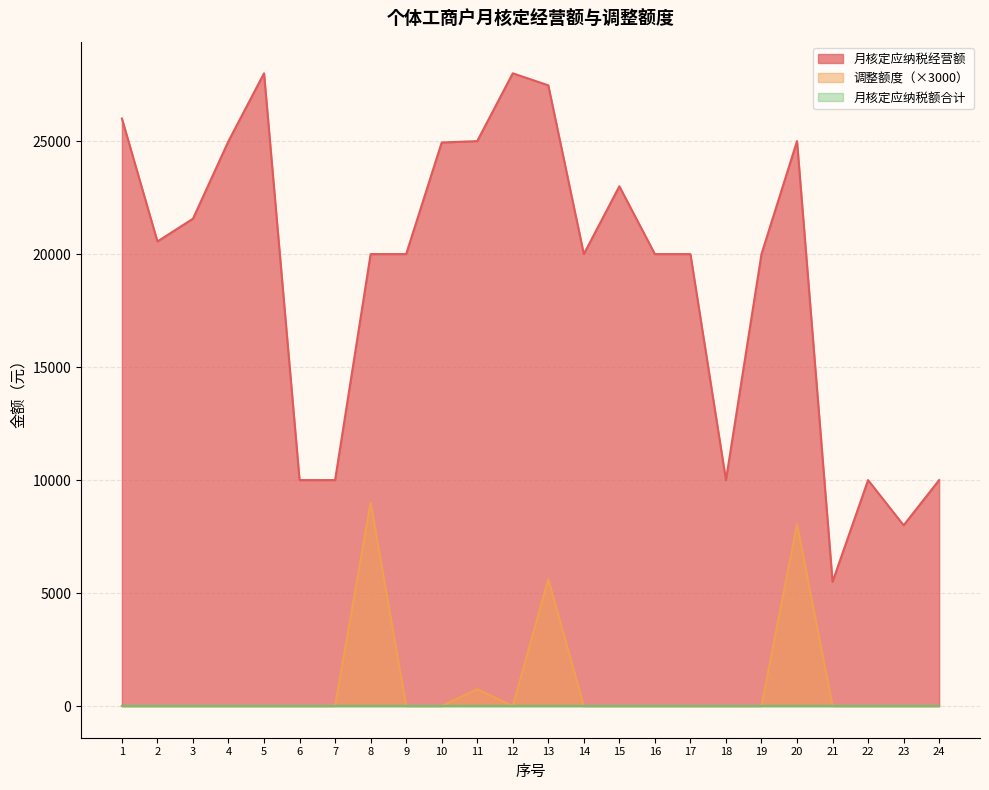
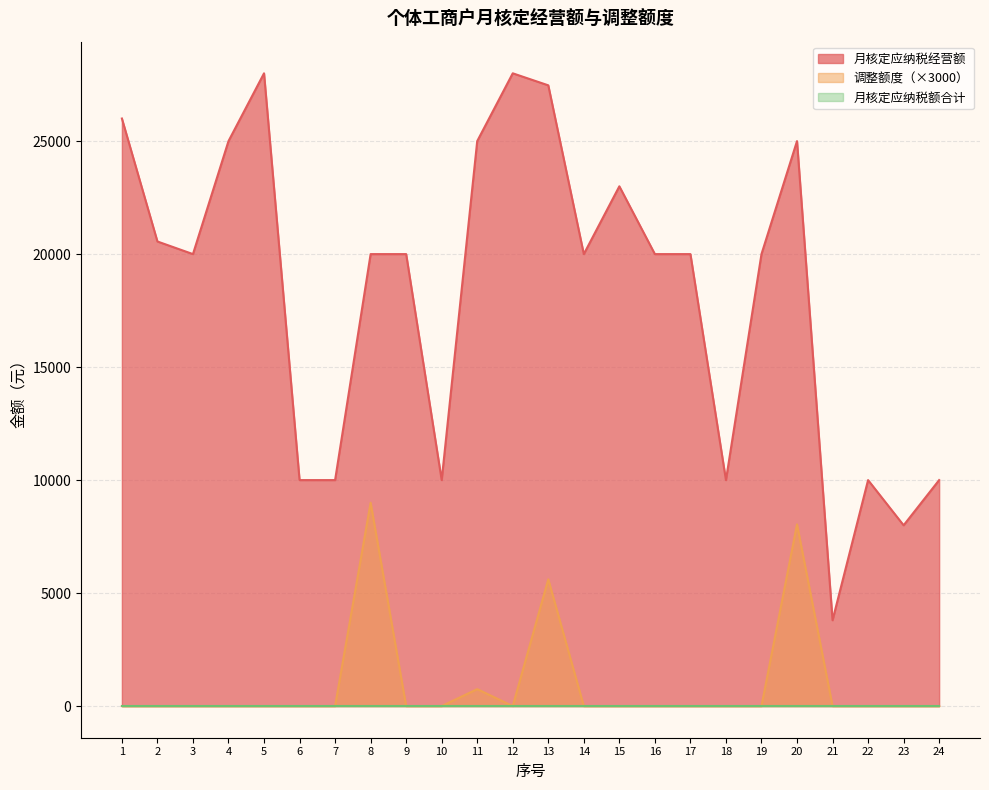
月核定应纳税经营额, 3: 21600 -> 20000
月核定应纳税经营额, 10: 24900 -> 10000
月核定应纳税经营额, 21: 5500 -> 3800
